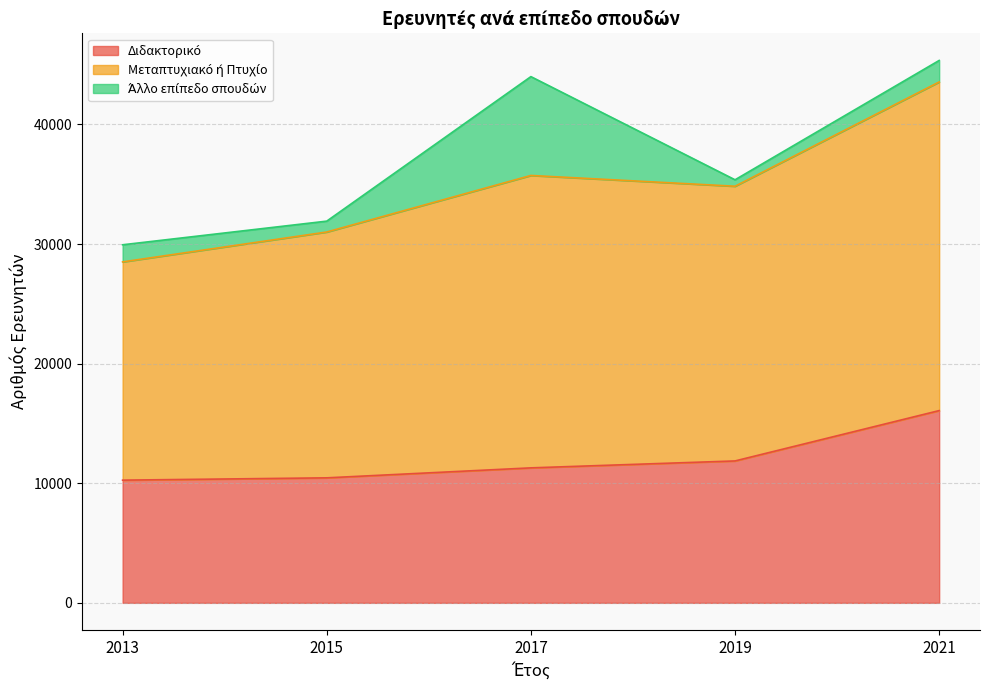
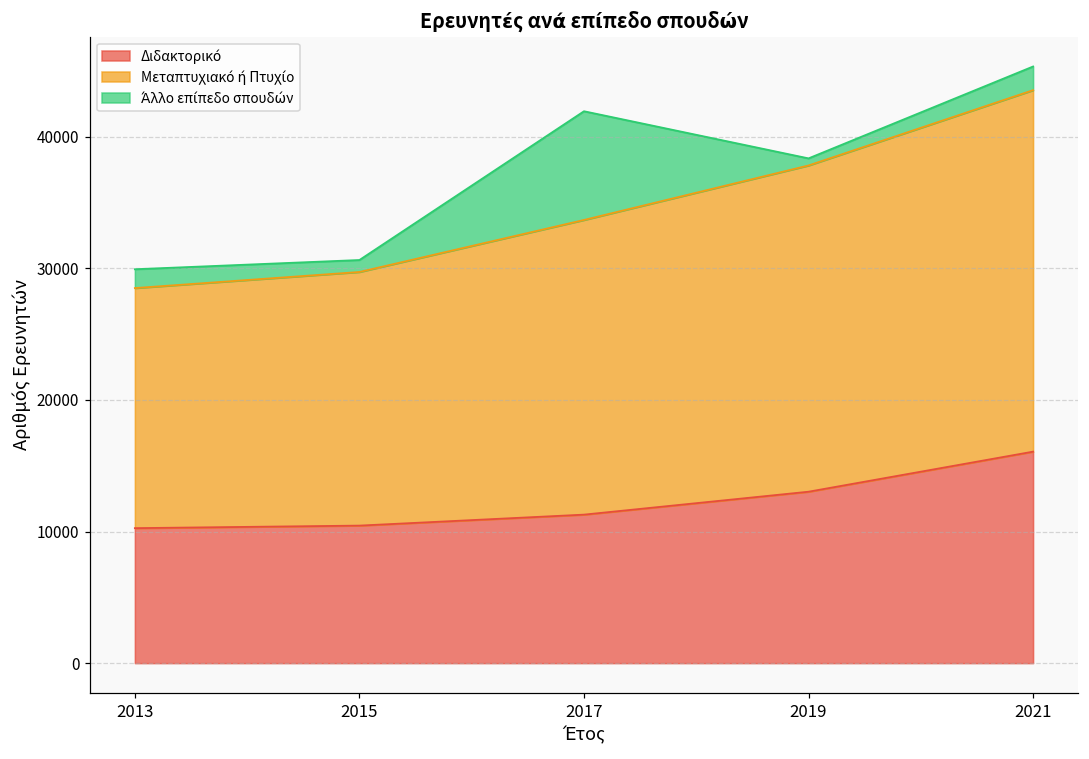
Μεταπτυχιακό ή Πτυχίο, 2015: 20600 -> 19300
Μεταπτυχιακό ή Πτυχίο, 2017: 24400 -> 22400
Διδακτορικό, 2019: 11900 -> 13000
Μεταπτυχιακό ή Πτυχίο, 2019: 23000 -> 24800
